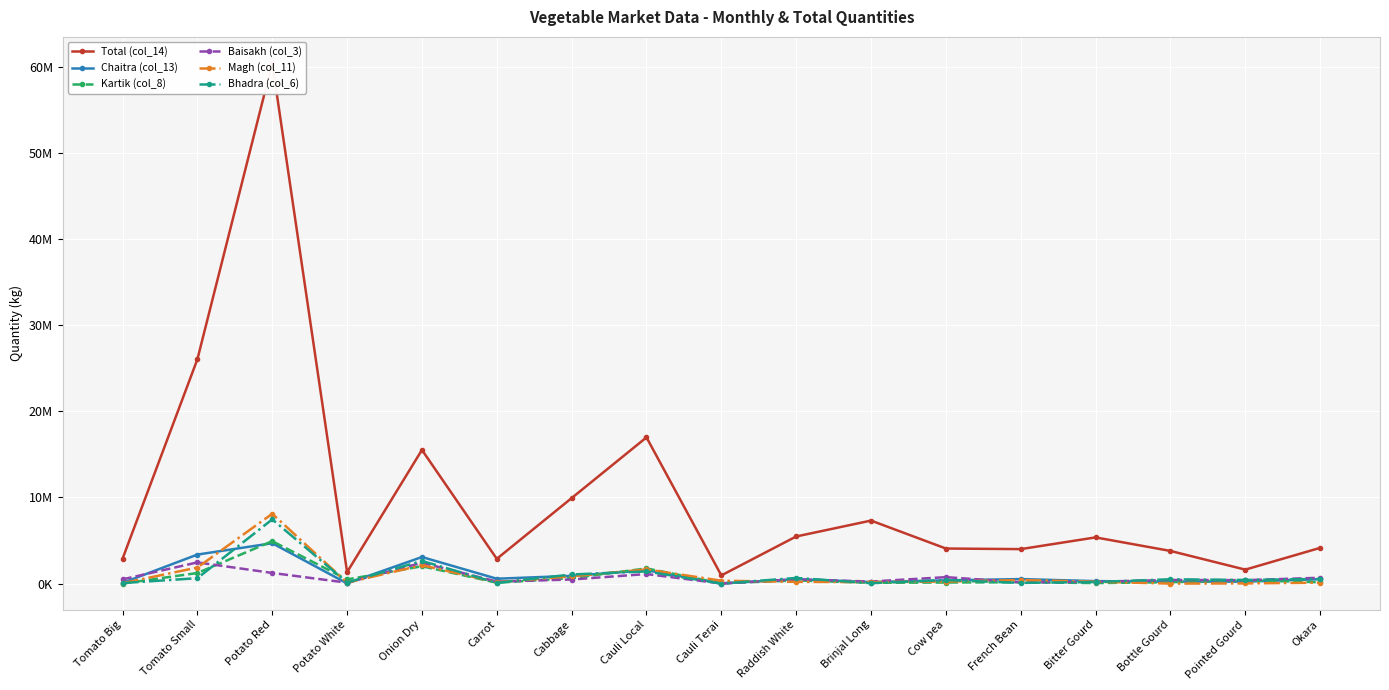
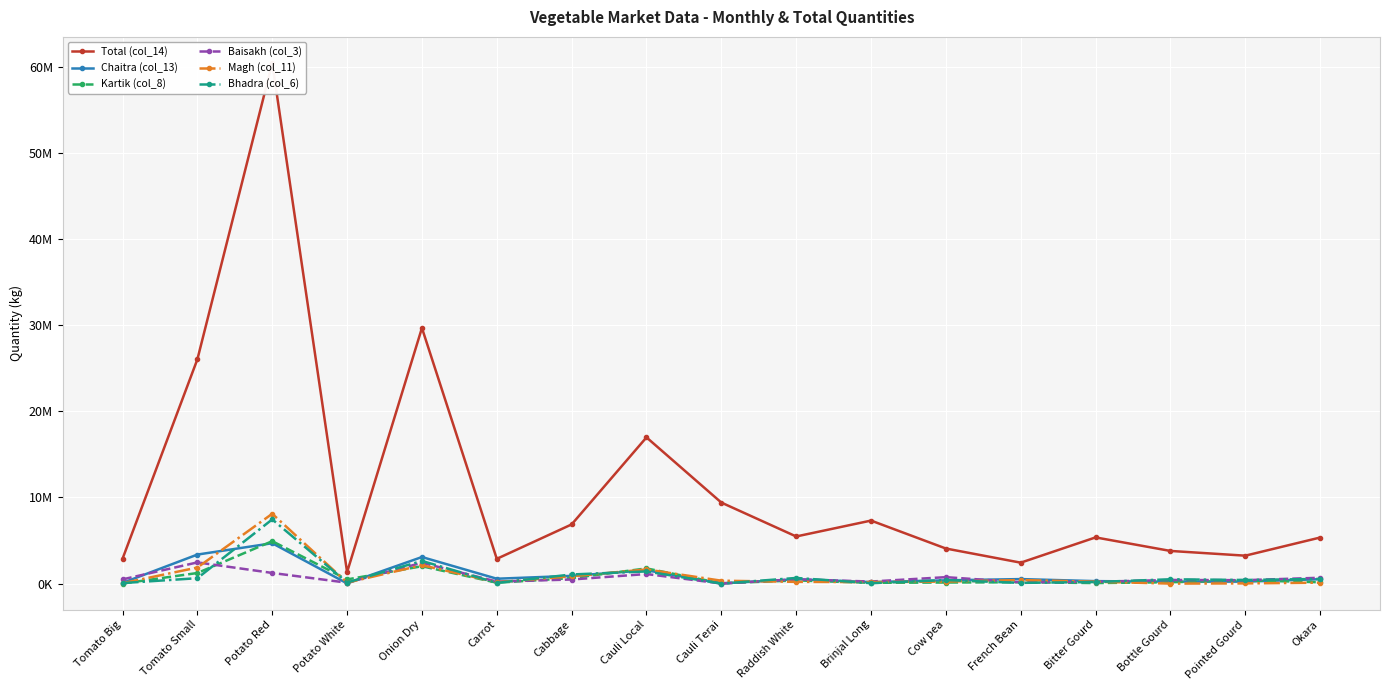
Total (col_14), Onion Dry: 16000000 -> 30000000
Total (col_14), Cabbage: 10000000 -> 7000000
Total (col_14), Cauli Terai: 1000000 -> 9000000
Total (col_14), French Bean: 4000000 -> 2000000
Total (col_14), Pointed Gourd: 2000000 -> 3000000
Total (col_14), Okara: 4000000 -> 5000000
